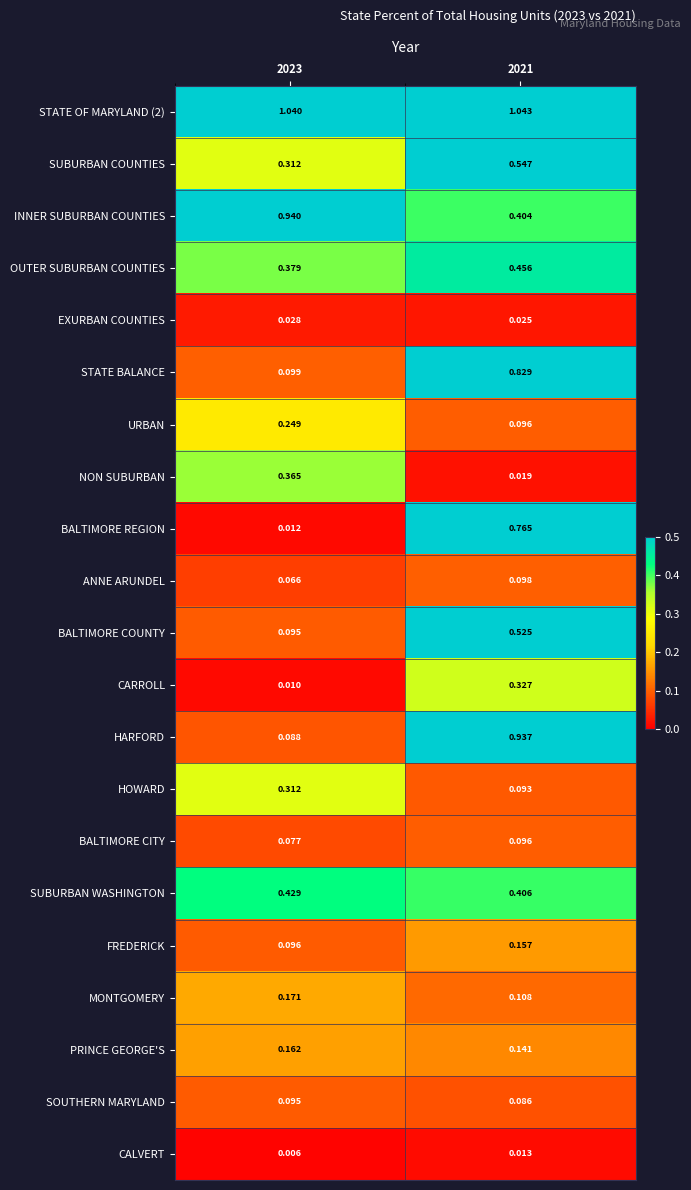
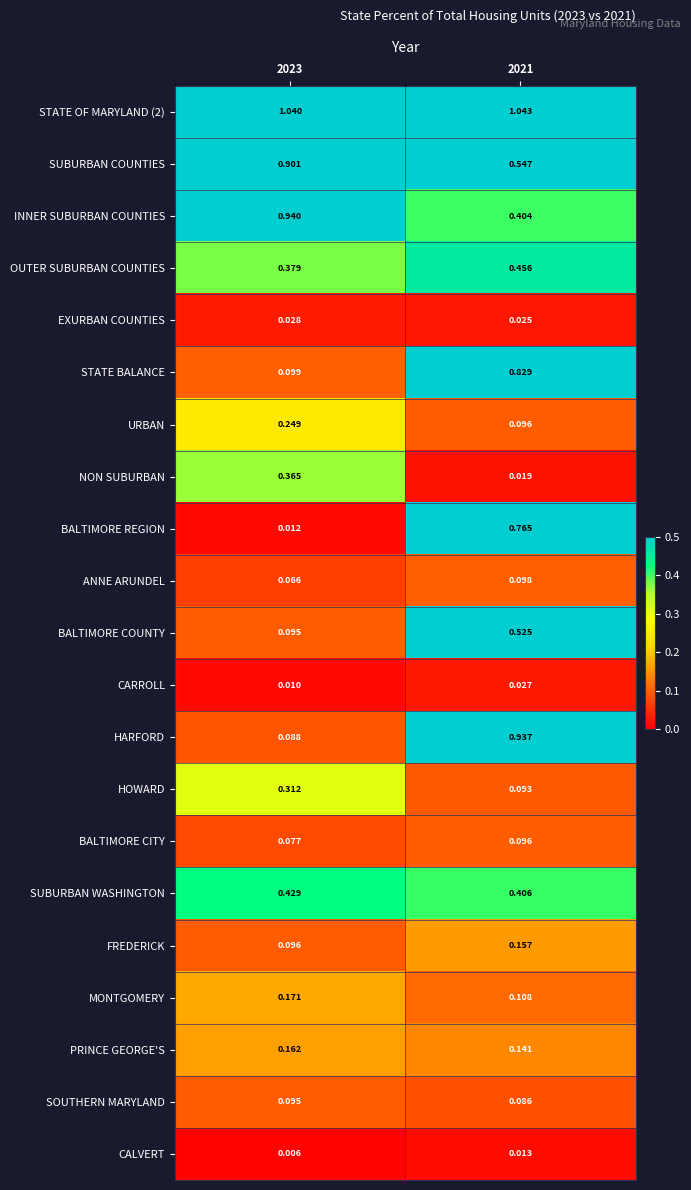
SUBURBAN COUNTIES, 2023: 0.312 -> 0.901
CARROLL, 2021: 0.327 -> 0.027
